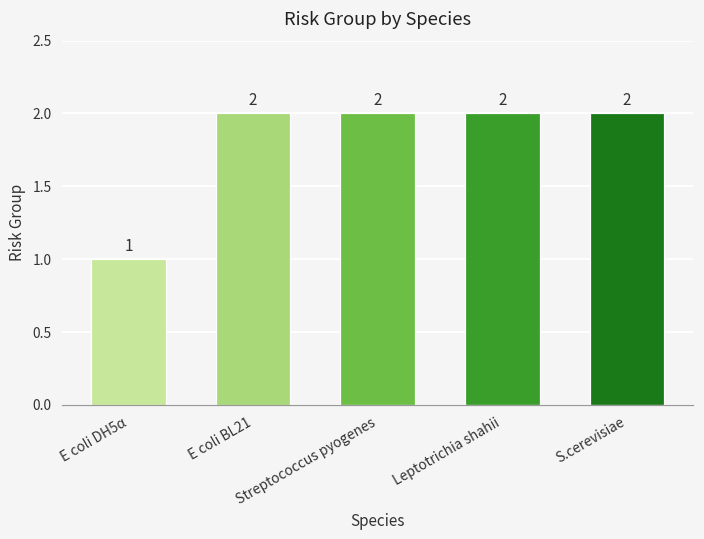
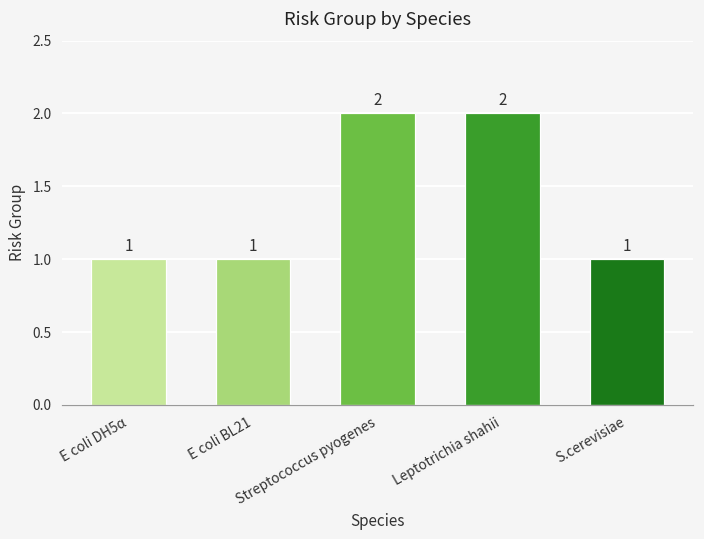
E coli BL21: 2 -> 1
S.cerevisiae: 2 -> 1
